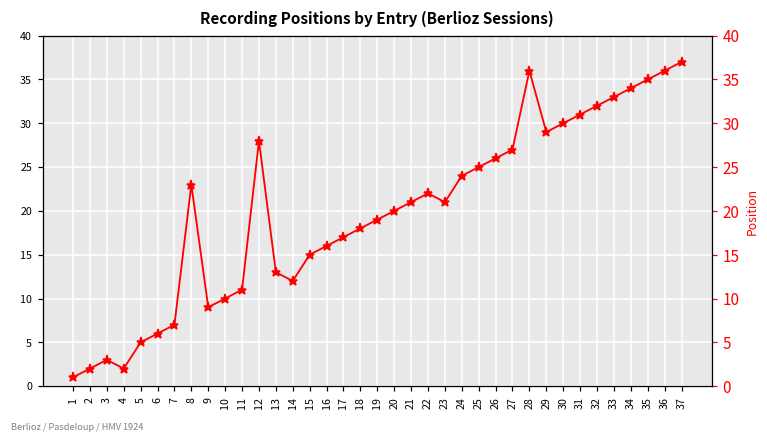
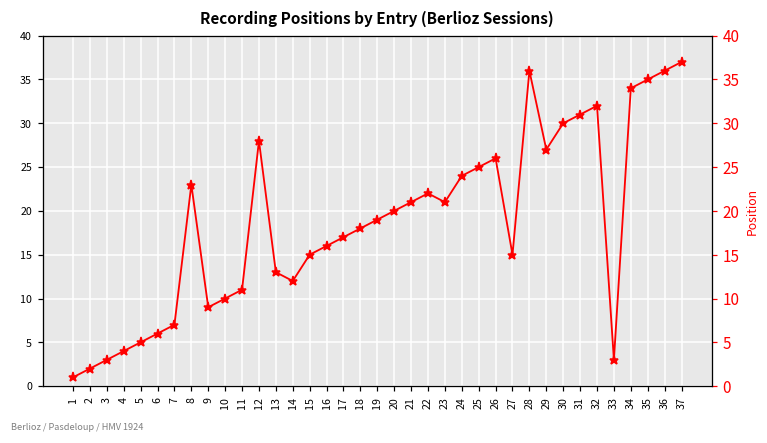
4: 2 -> 4
27: 27 -> 15
29: 29 -> 27
33: 33 -> 3
